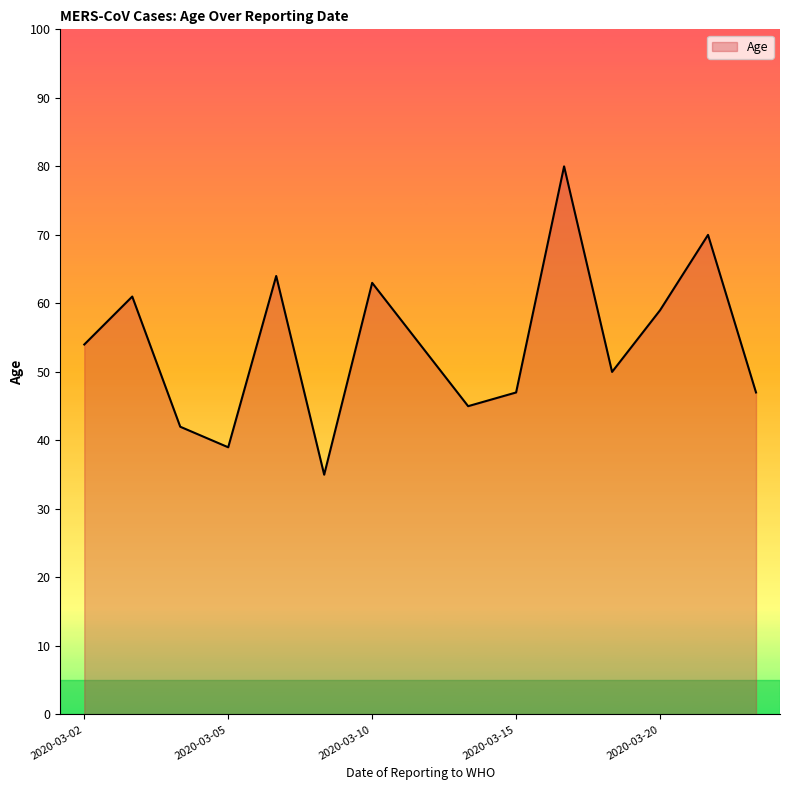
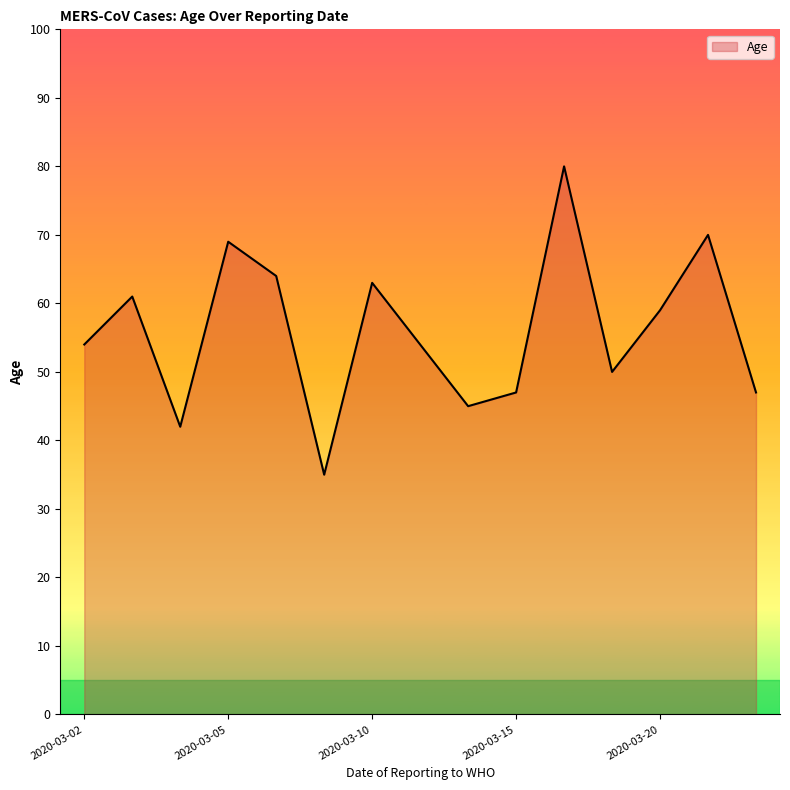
2020-03-05: 39 -> 69
